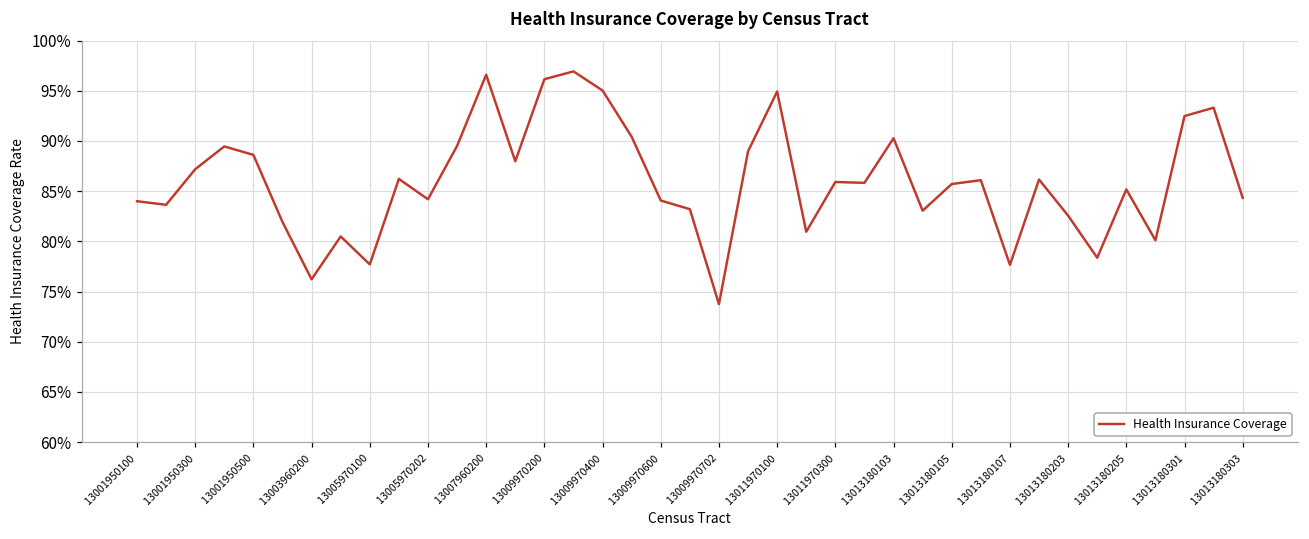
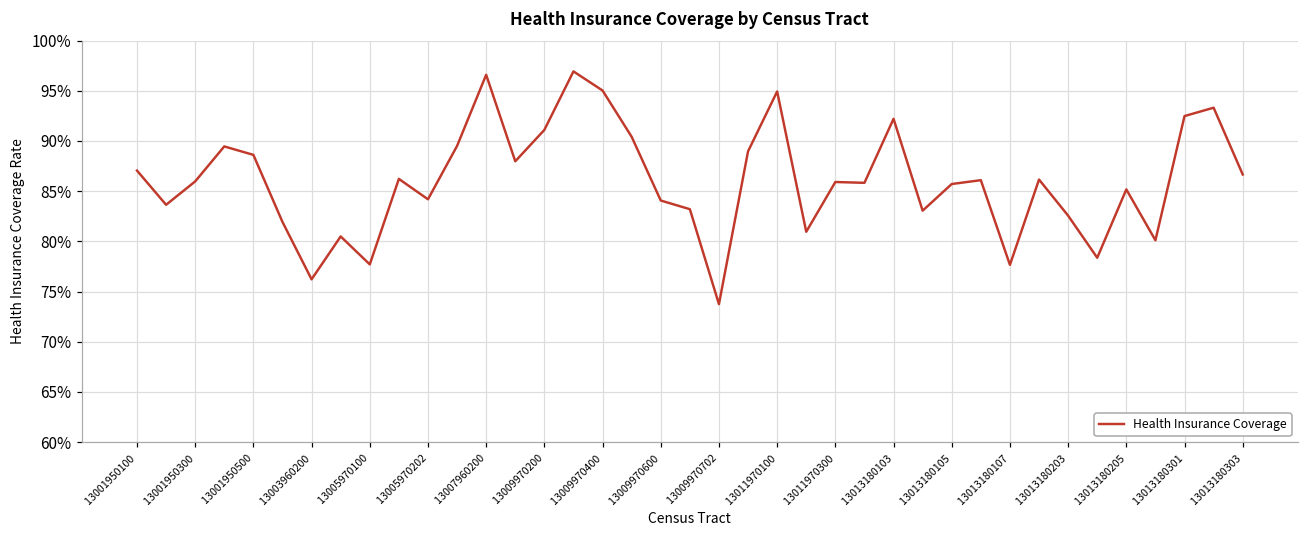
13001950100: 84% -> 87%
13001950300: 87% -> 86%
13009970200: 96% -> 91%
13013180103: 90% -> 92%
13013180303: 84% -> 87%
